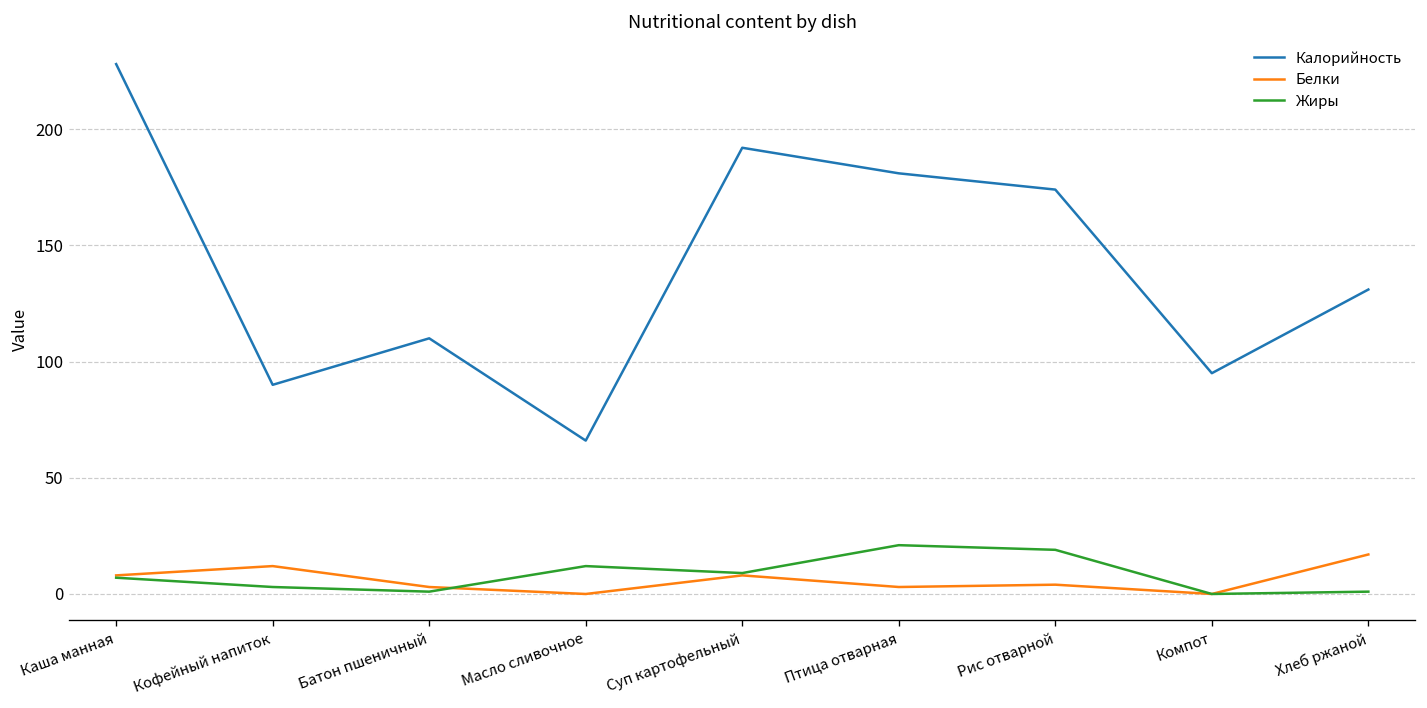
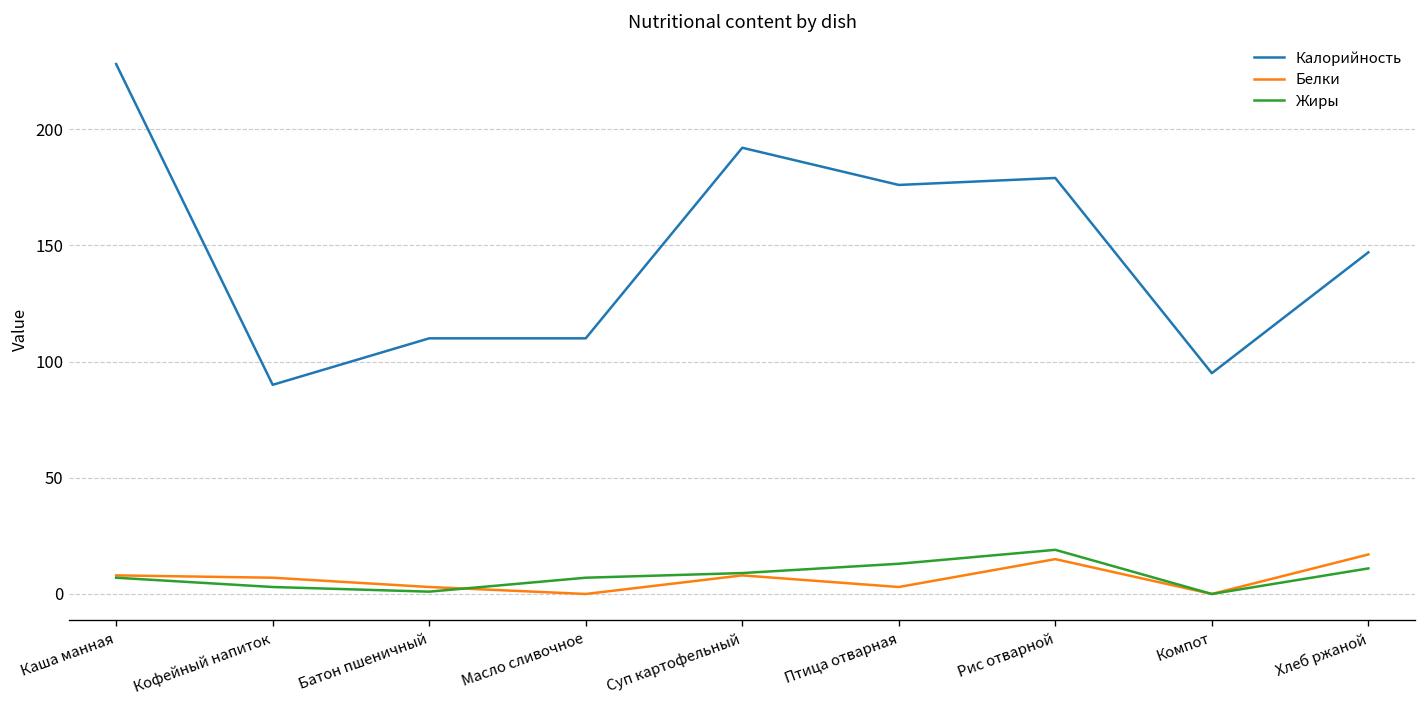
Белки, Кофейный напиток: 12 -> 7
Калорийность, Масло сливочное: 66 -> 110
Жиры, Масло сливочное: 12 -> 7
Калорийность, Птица отварная: 181 -> 176
Жиры, Птица отварная: 21 -> 13
Калорийность, Рис отварной: 174 -> 179
Белки, Рис отварной: 4 -> 15
Калорийность, Хлеб ржаной: 131 -> 147
Жиры, Хлеб ржаной: 1 -> 11
